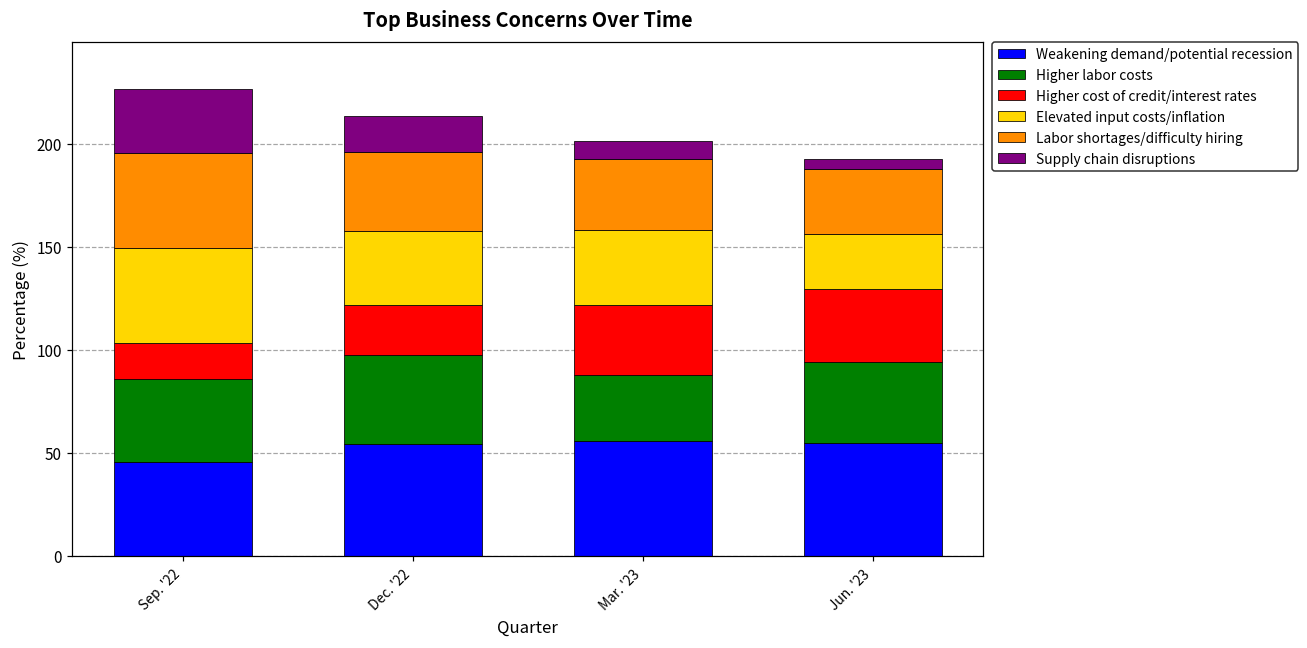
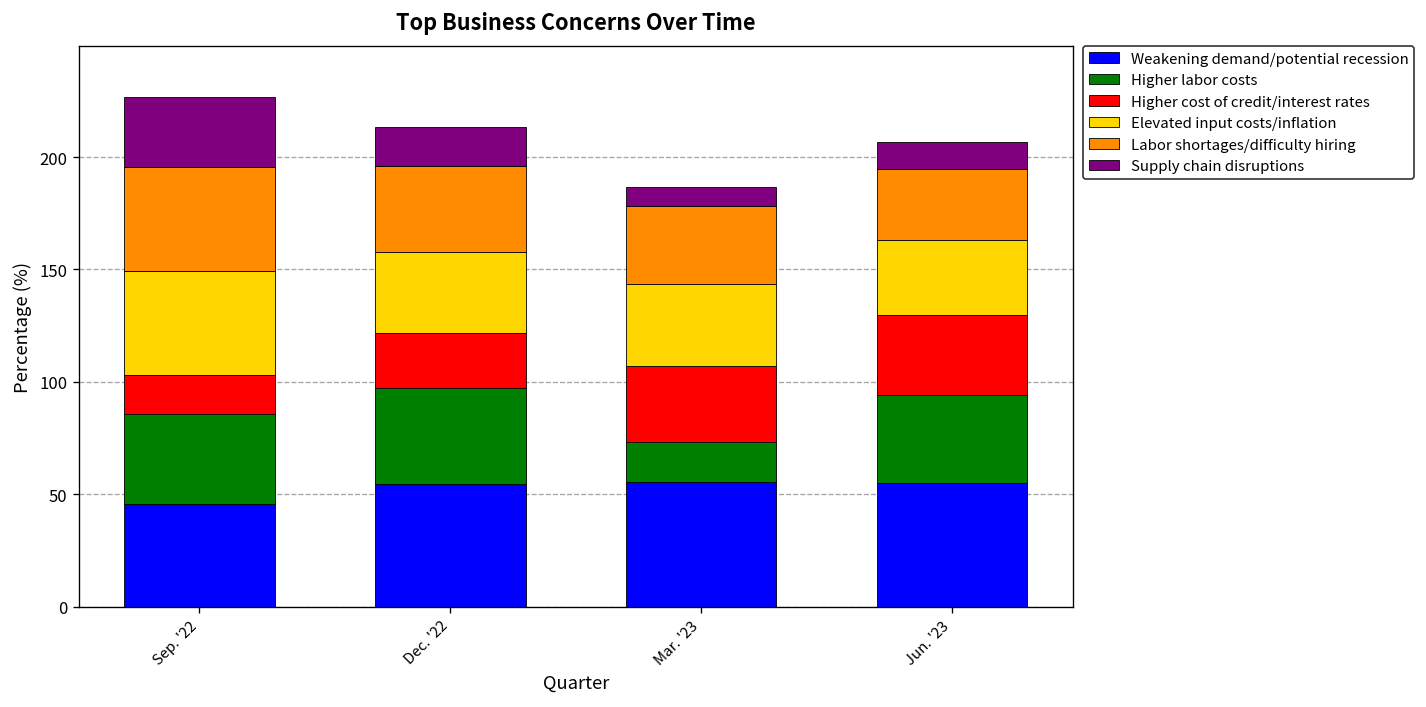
Higher labor costs, Mar. '23: 32 -> 18
Elevated input costs/inflation, Jun. '23: 27 -> 33
Supply chain disruptions, Jun. '23: 5 -> 12
